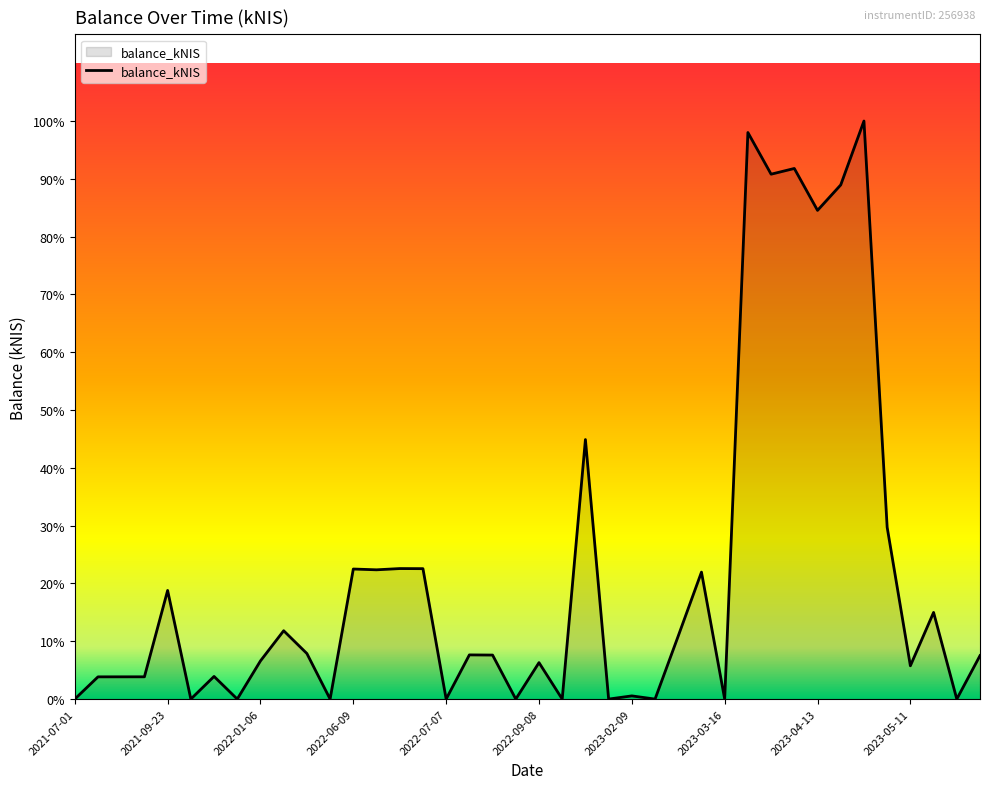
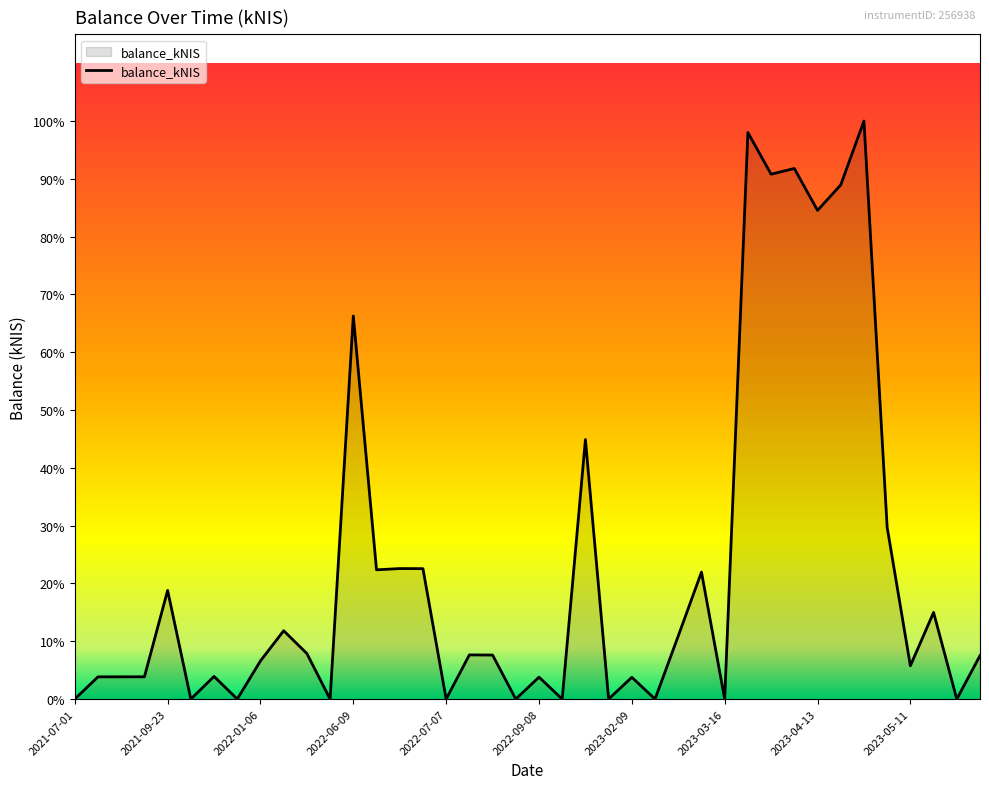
2022-06-09: 23% -> 66%
2022-09-08: 6% -> 4%
2023-02-09: 1% -> 4%
